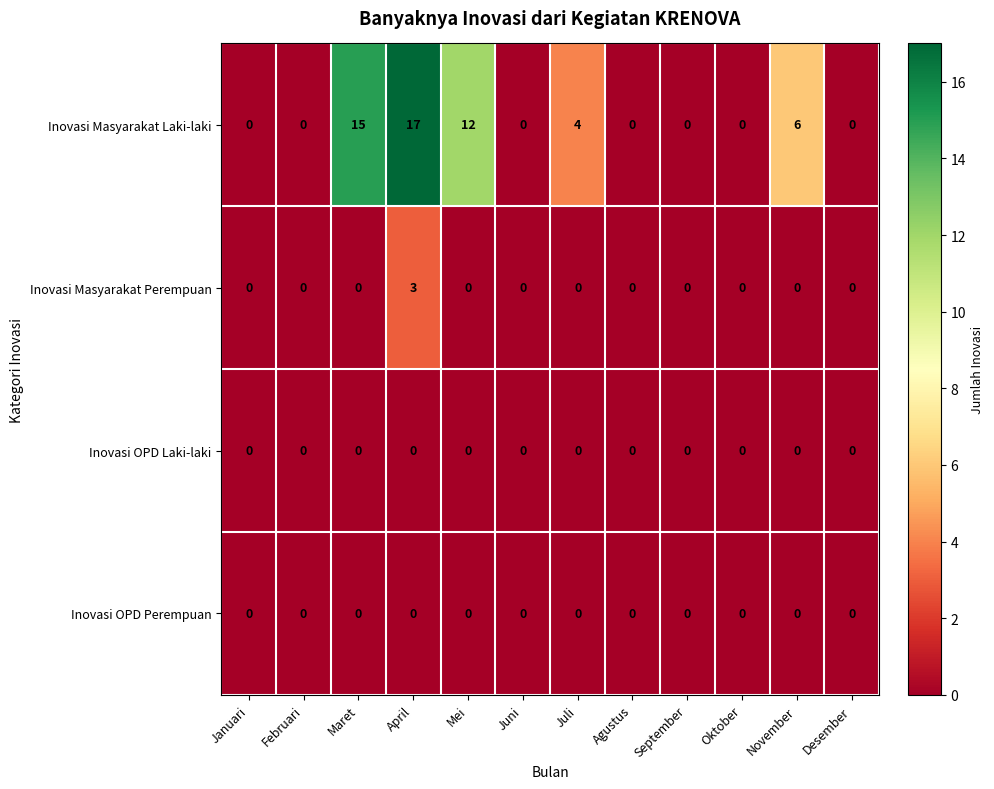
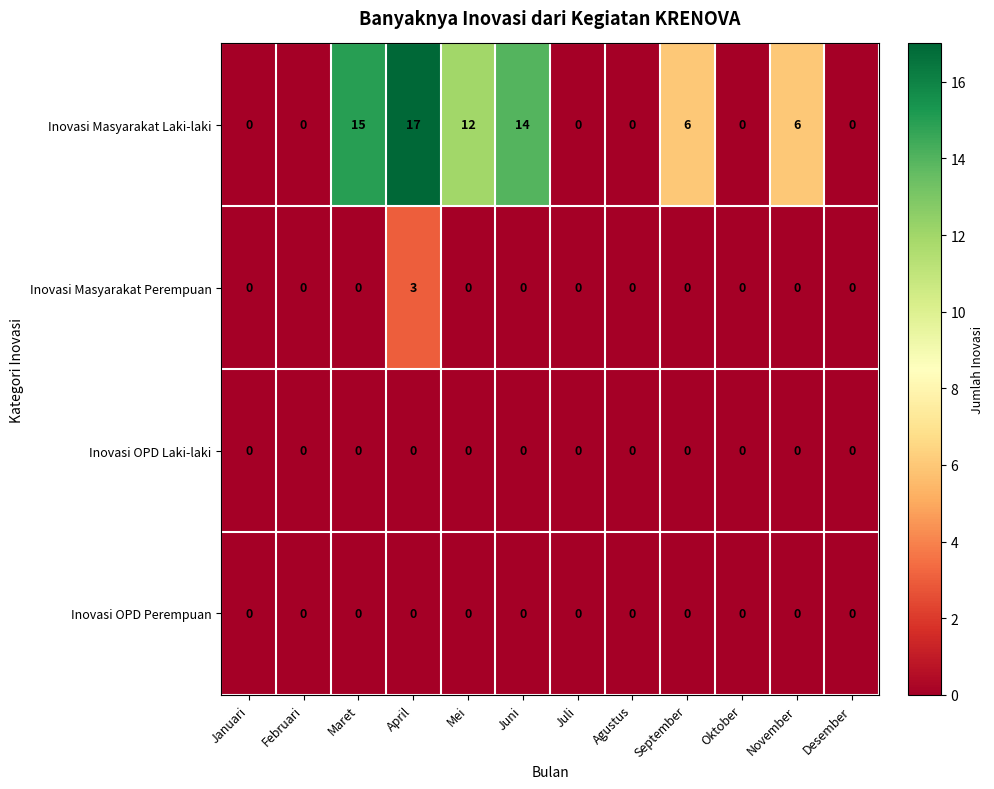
Inovasi Masyarakat Laki-laki, Juni: 0 -> 14
Inovasi Masyarakat Laki-laki, Juli: 4 -> 0
Inovasi Masyarakat Laki-laki, September: 0 -> 6
